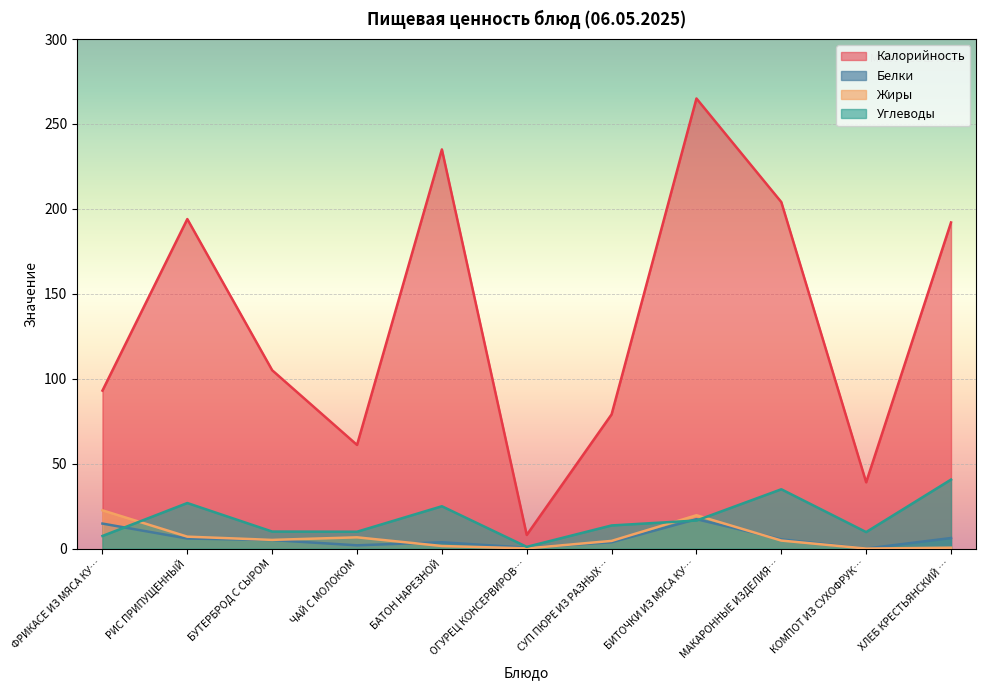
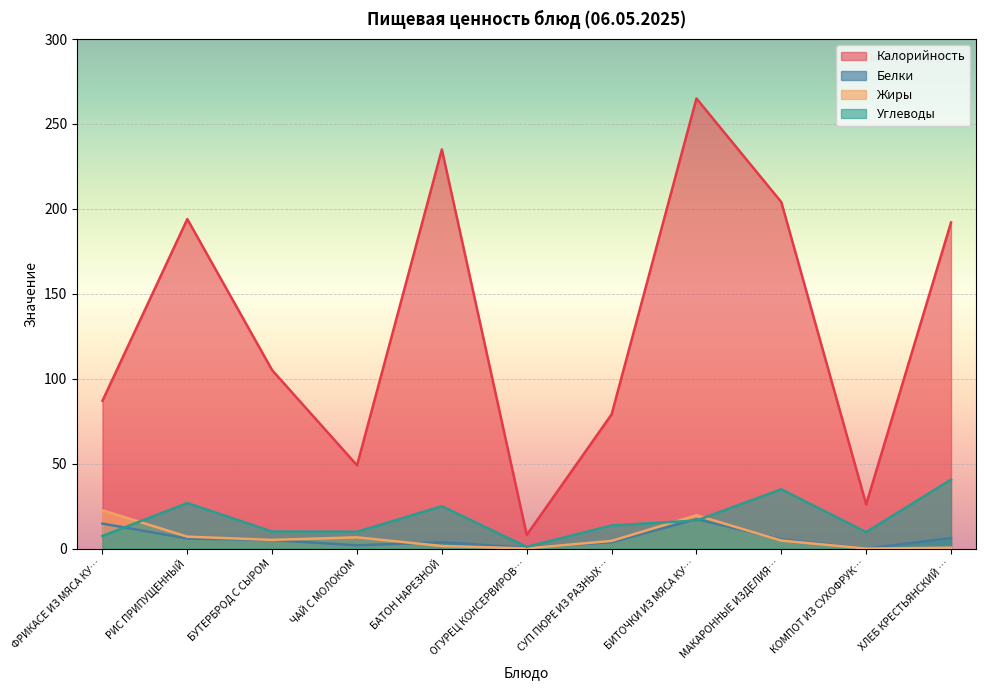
Калорийность, ФРИКАСЕ ИЗ МЯСА КУ…: 93 -> 87
Калорийность, ЧАЙ С МОЛОКОМ: 61 -> 49
Калорийность, КОМПОТ ИЗ СУХОФРУК…: 39 -> 26
